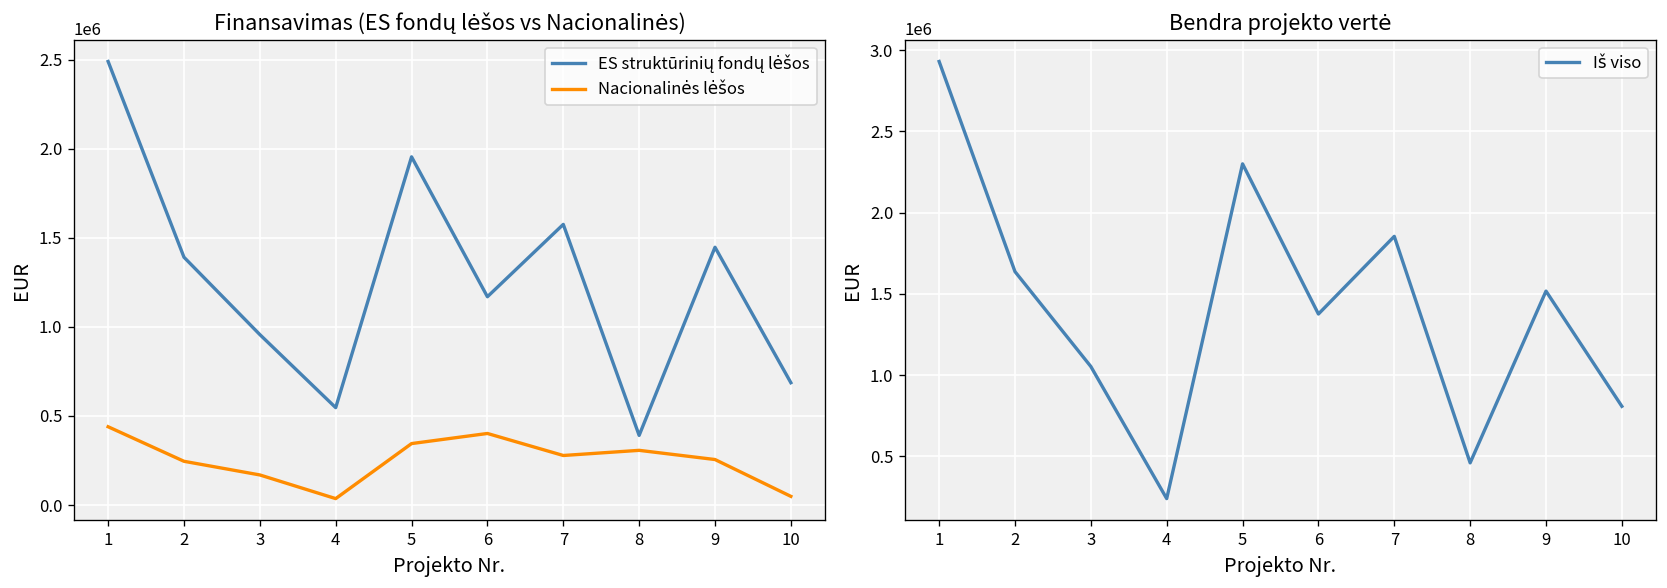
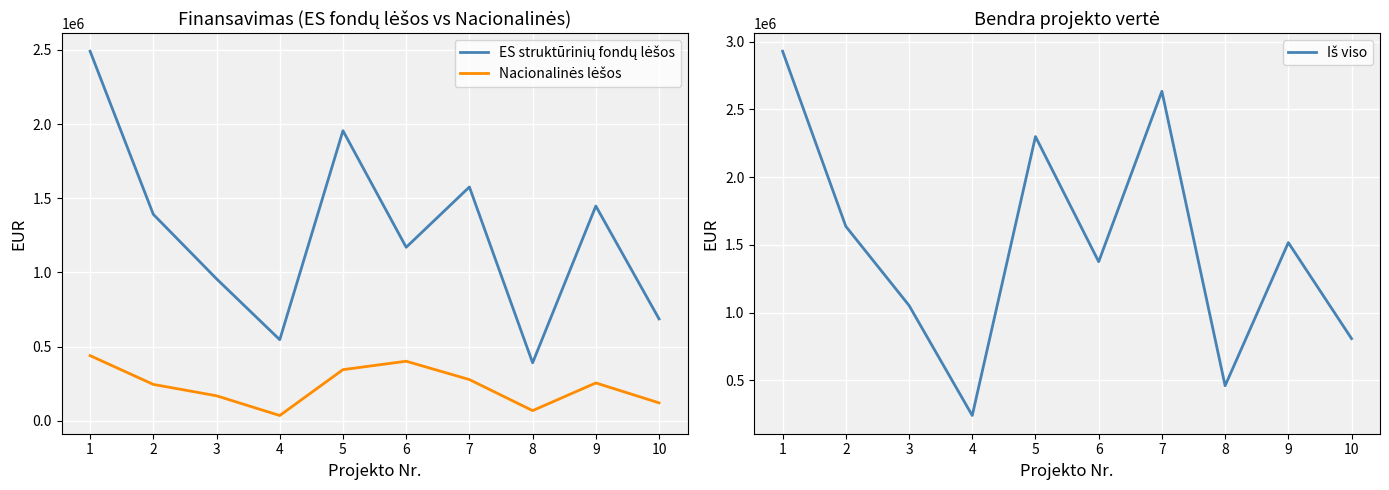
Finansavimas (ES fondų lėšos vs Nacionalinės), Nacionalinės lėšos, 8: 310000 -> 70000
Finansavimas (ES fondų lėšos vs Nacionalinės), Nacionalinės lėšos, 10: 50000 -> 120000
Bendra projekto vertė, 7: 1850000 -> 2630000
